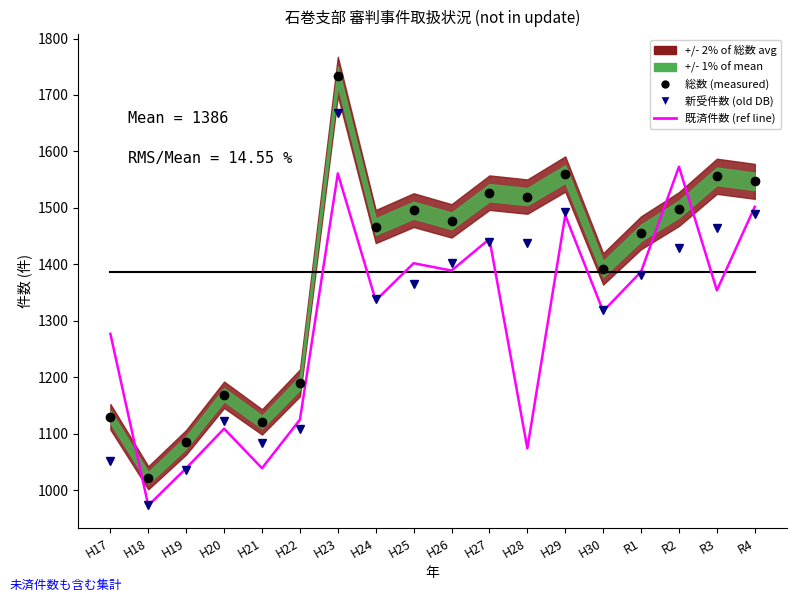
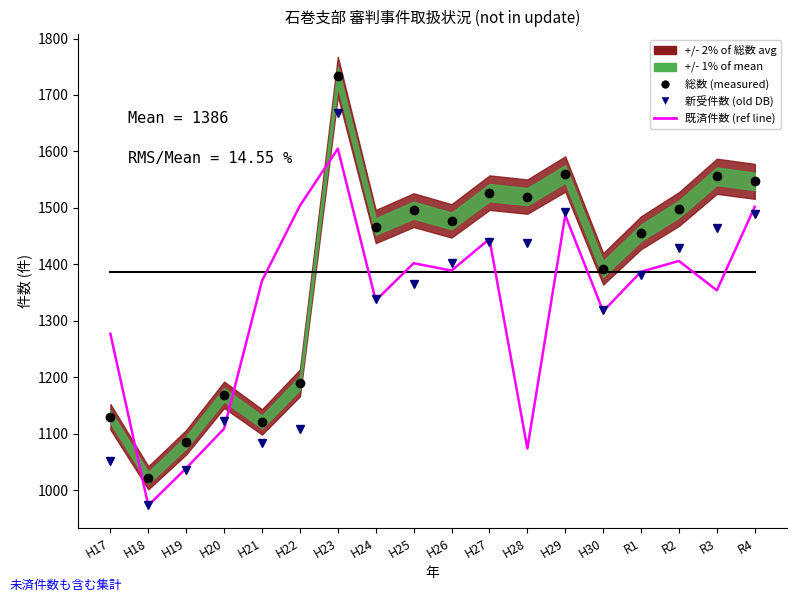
既済件数 (ref line), H21: 1040 -> 1370
既済件数 (ref line), H22: 1130 -> 1500
既済件数 (ref line), H23: 1560 -> 1610
既済件数 (ref line), R2: 1570 -> 1410
